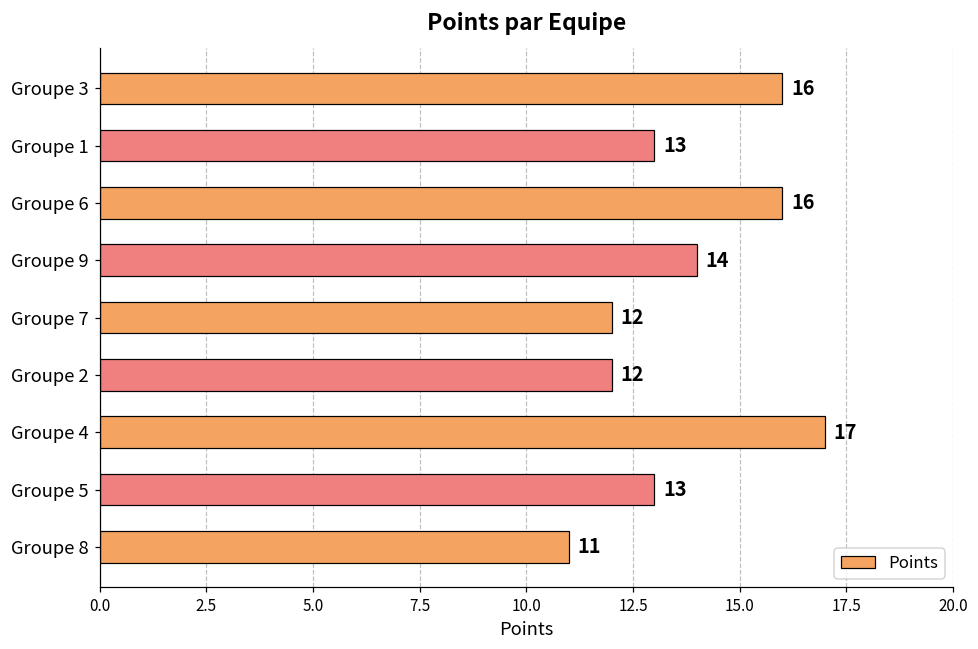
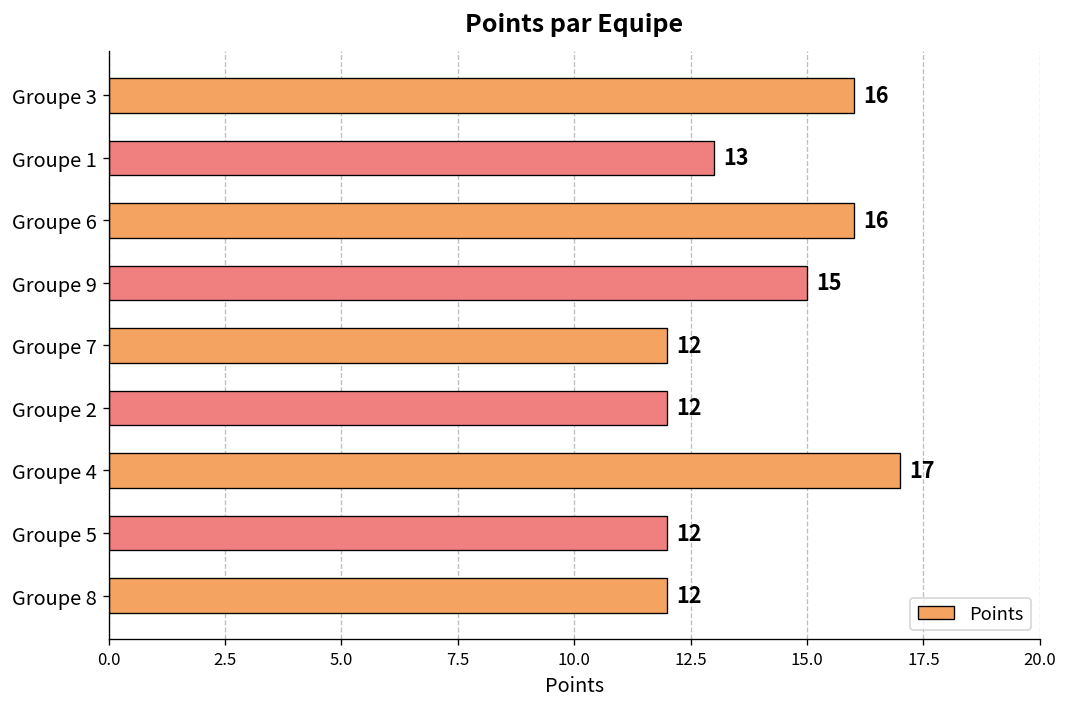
Groupe 9: 14 -> 15
Groupe 5: 13 -> 12
Groupe 8: 11 -> 12
